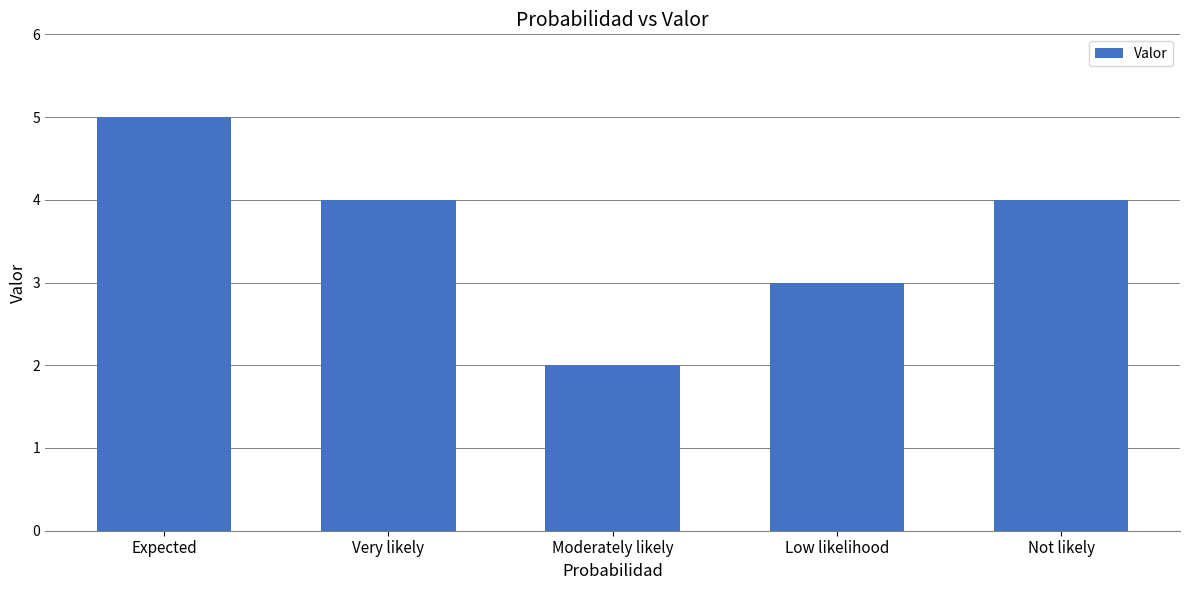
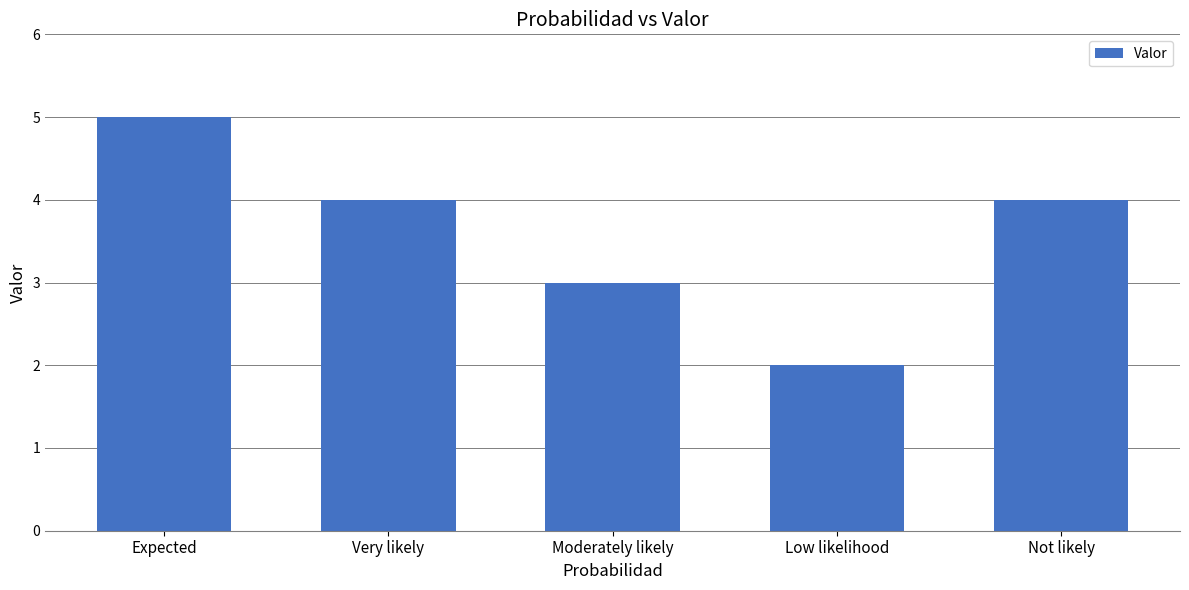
Moderately likely: 2 -> 3
Low likelihood: 3 -> 2
